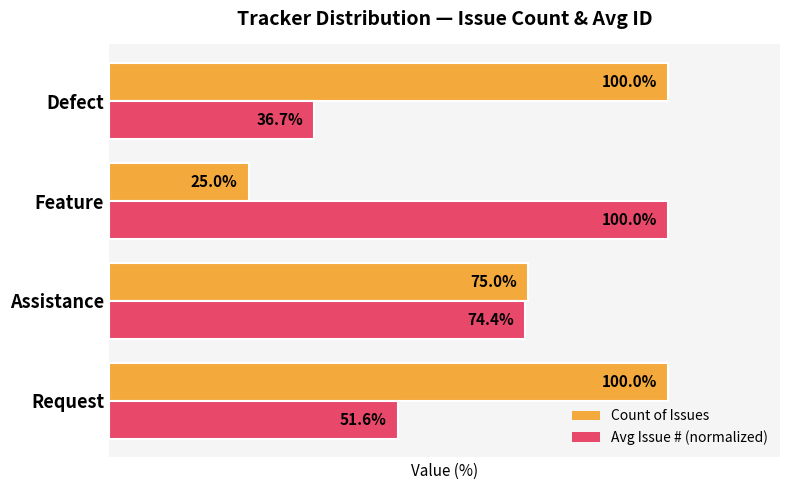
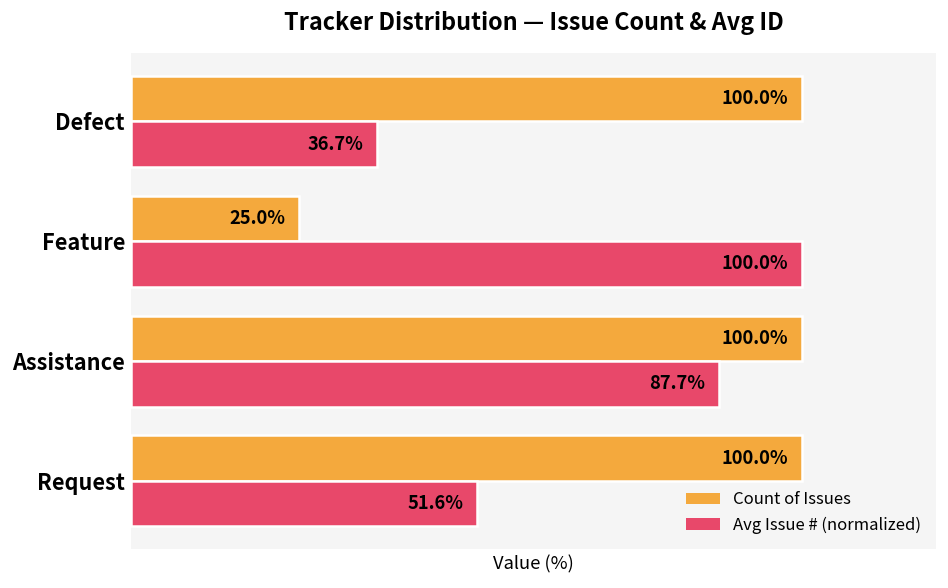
Count of Issues, Assistance: 75.0% -> 100.0%
Avg Issue # (normalized), Assistance: 74.4% -> 87.7%
